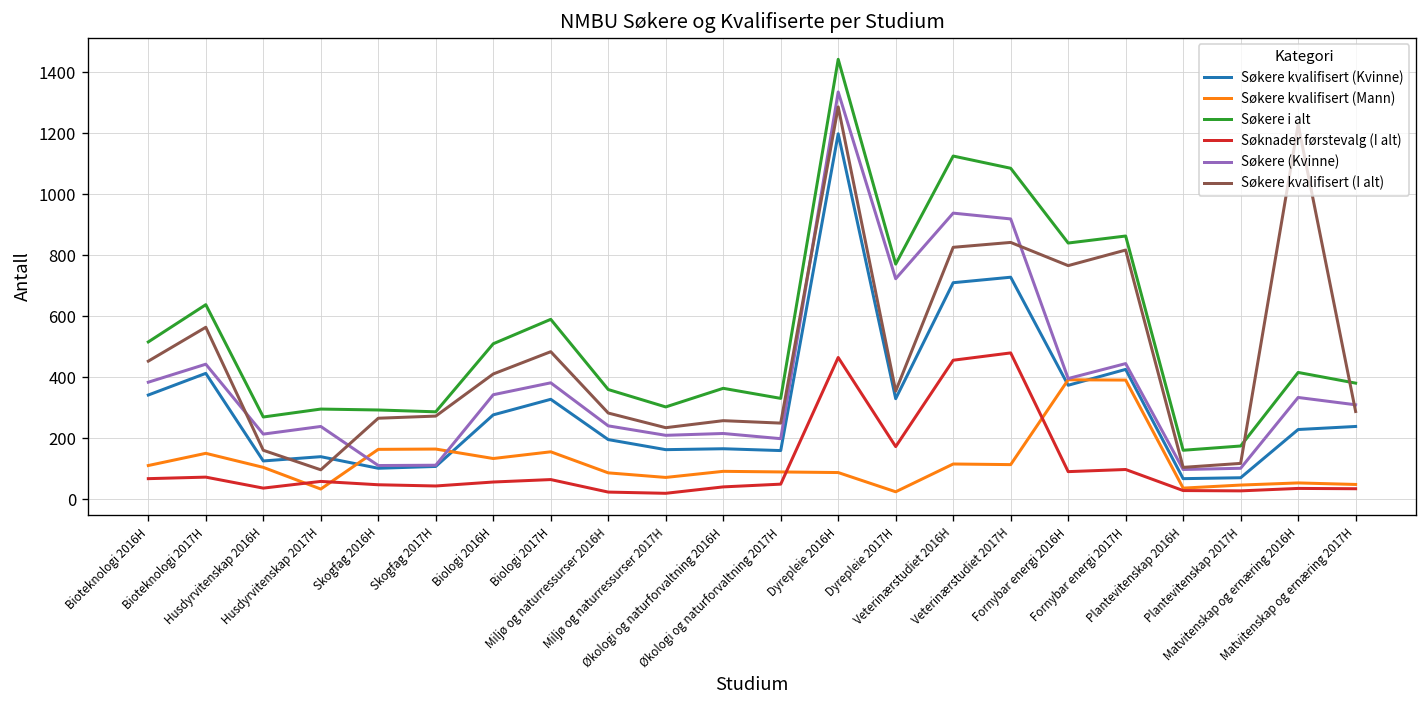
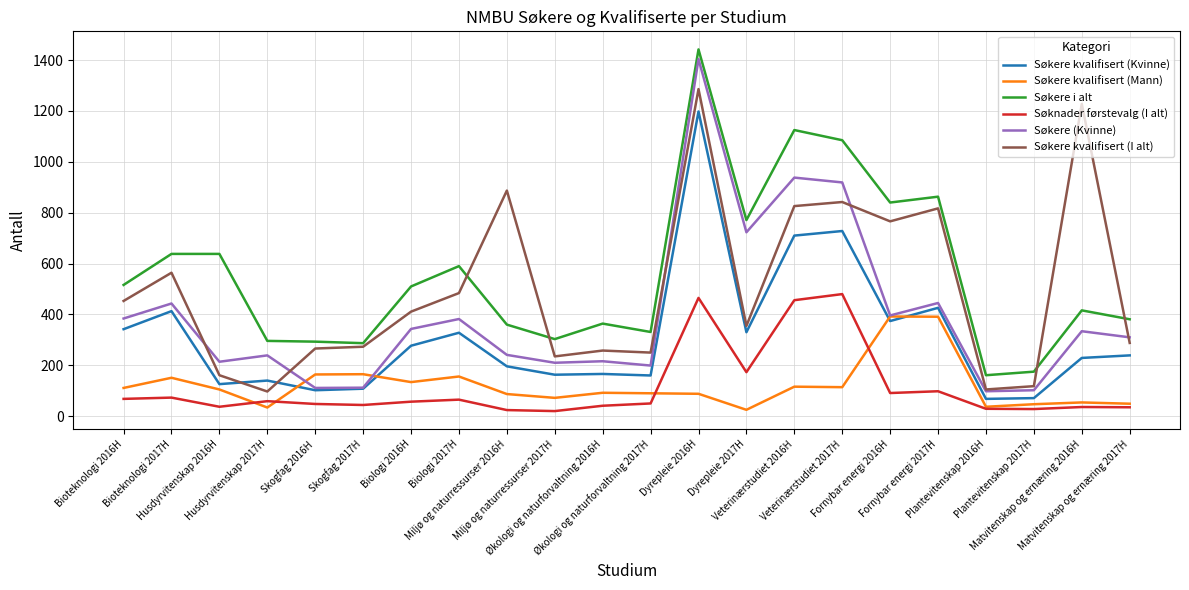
Søkere i alt, Husdyrvitenskap 2016H: 270 -> 640
Søkere kvalifisert (I alt), Miljø og naturressurser 2016H: 280 -> 890
Søkere (Kvinne), Dyrepleie 2016H: 1340 -> 1400
